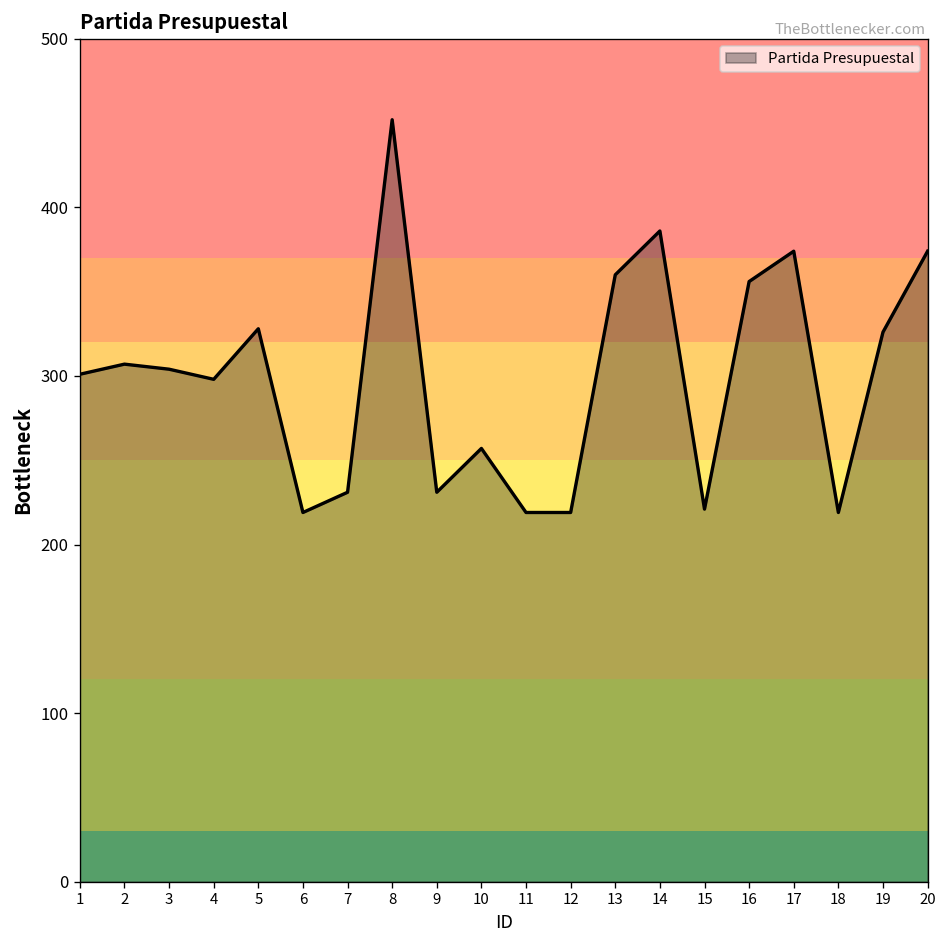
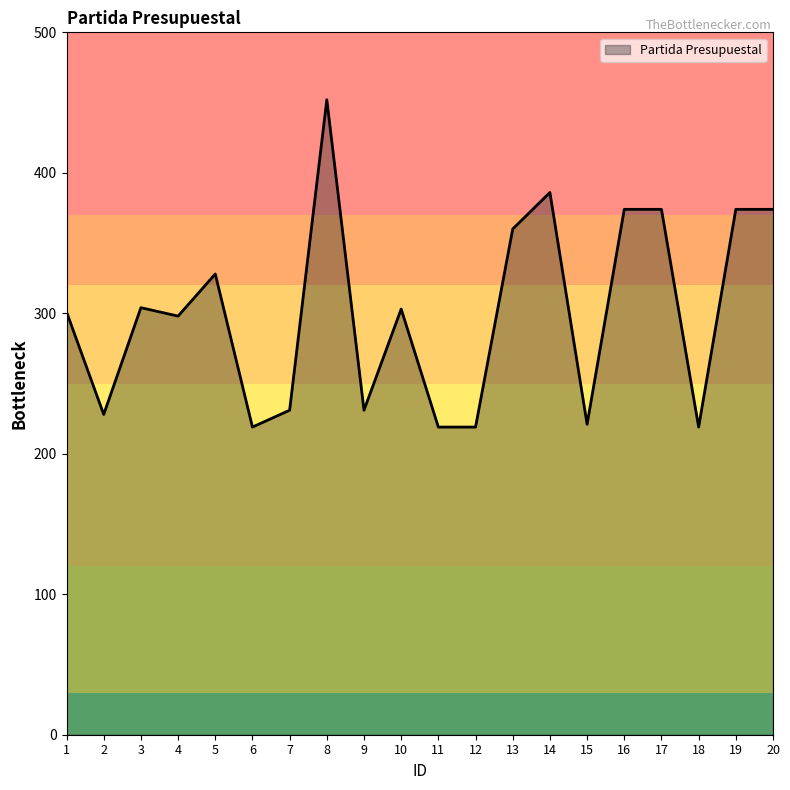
2: 307 -> 228
10: 257 -> 303
16: 356 -> 374
19: 326 -> 374
